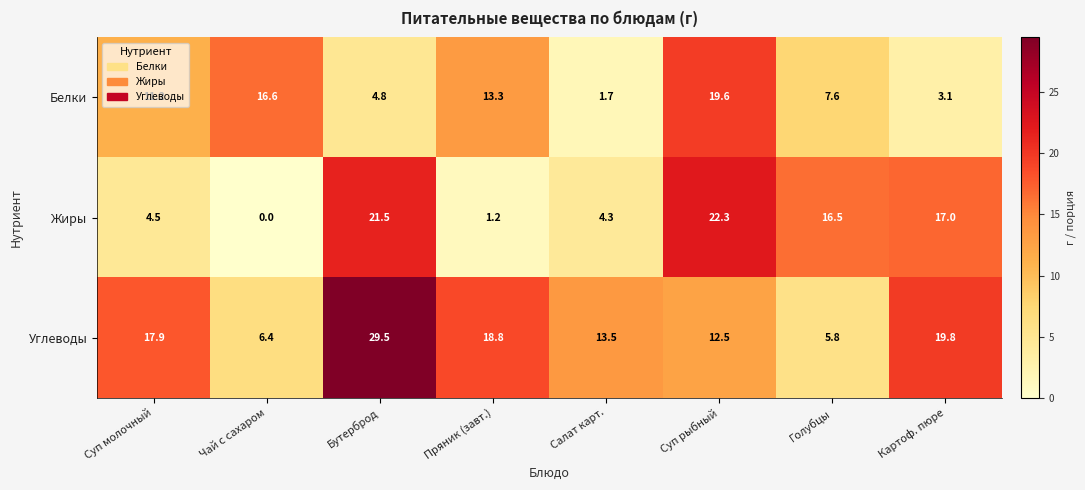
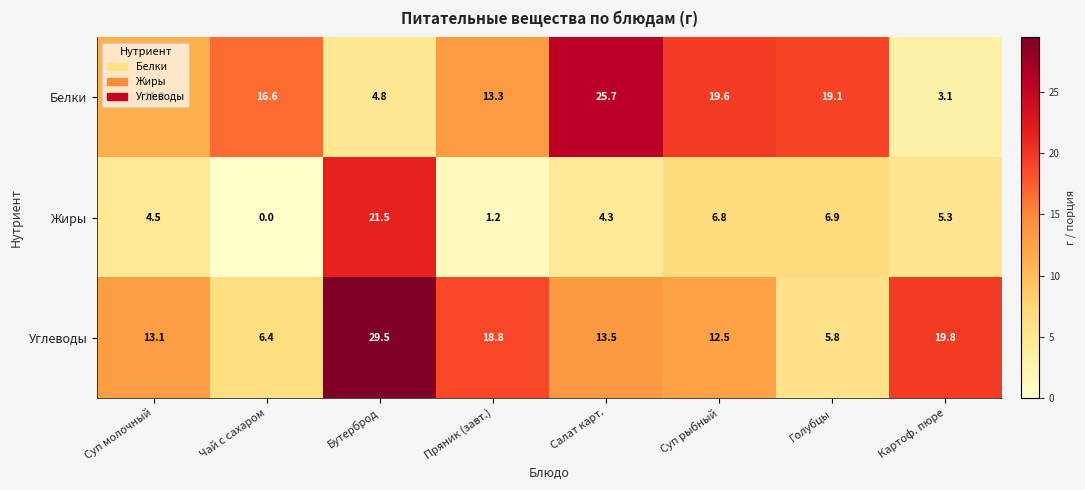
Белки, Салат карт.: 1.7 -> 25.7
Белки, Голубцы: 7.6 -> 19.1
Жиры, Суп рыбный: 22.3 -> 6.8
Жиры, Голубцы: 16.5 -> 6.9
Жиры, Картоф. пюре: 17.0 -> 5.3
Углеводы, Суп молочный: 17.9 -> 13.1
